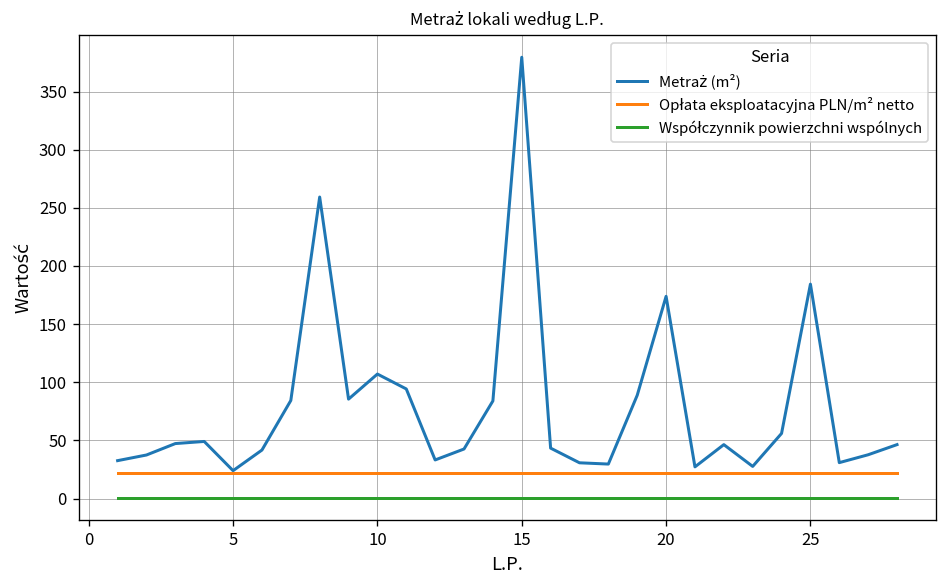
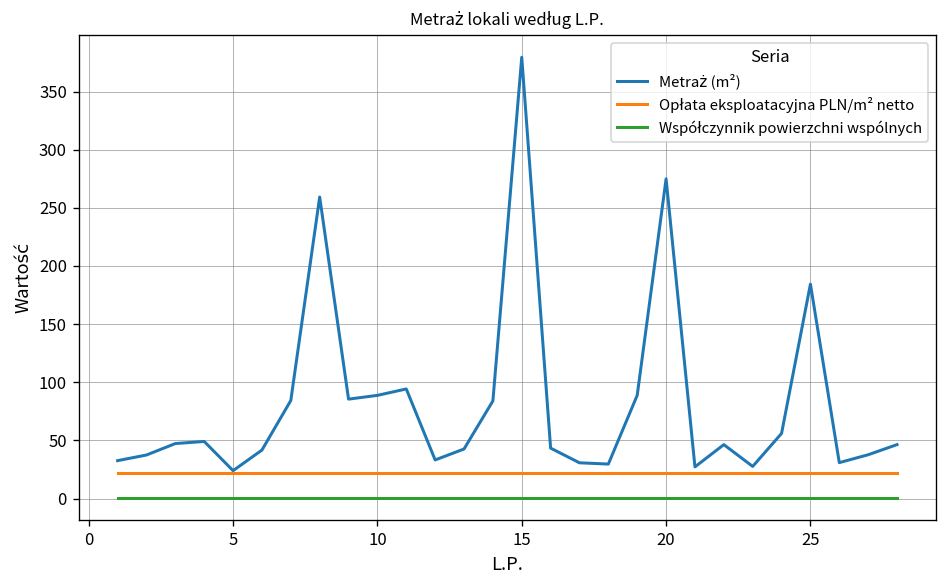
Metraż (m²), 10: 110 -> 90
Metraż (m²), 20: 170 -> 280
